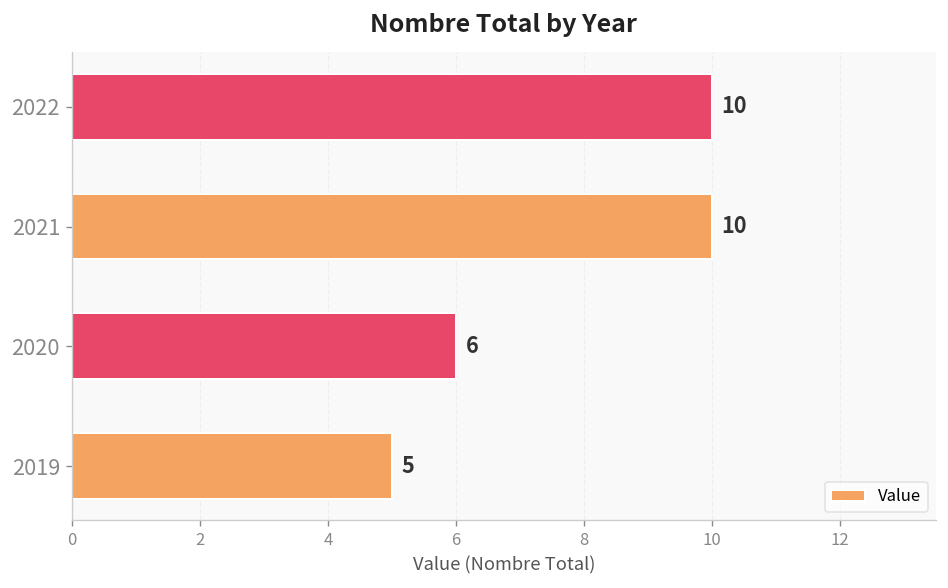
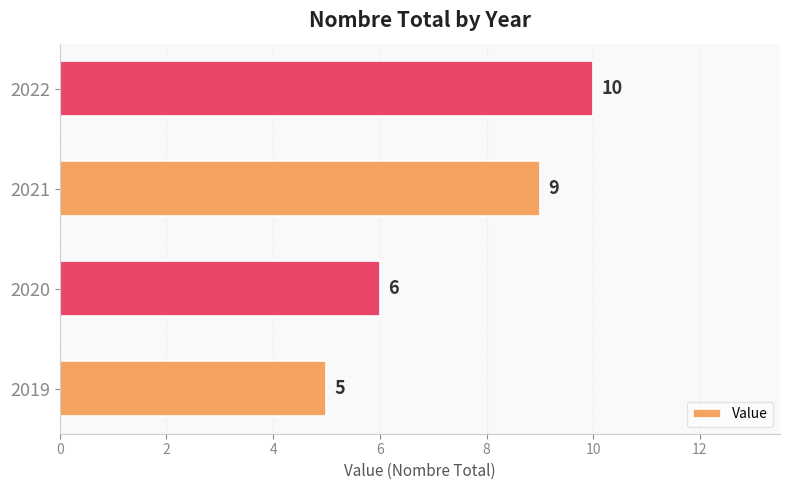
2021: 10 -> 9
